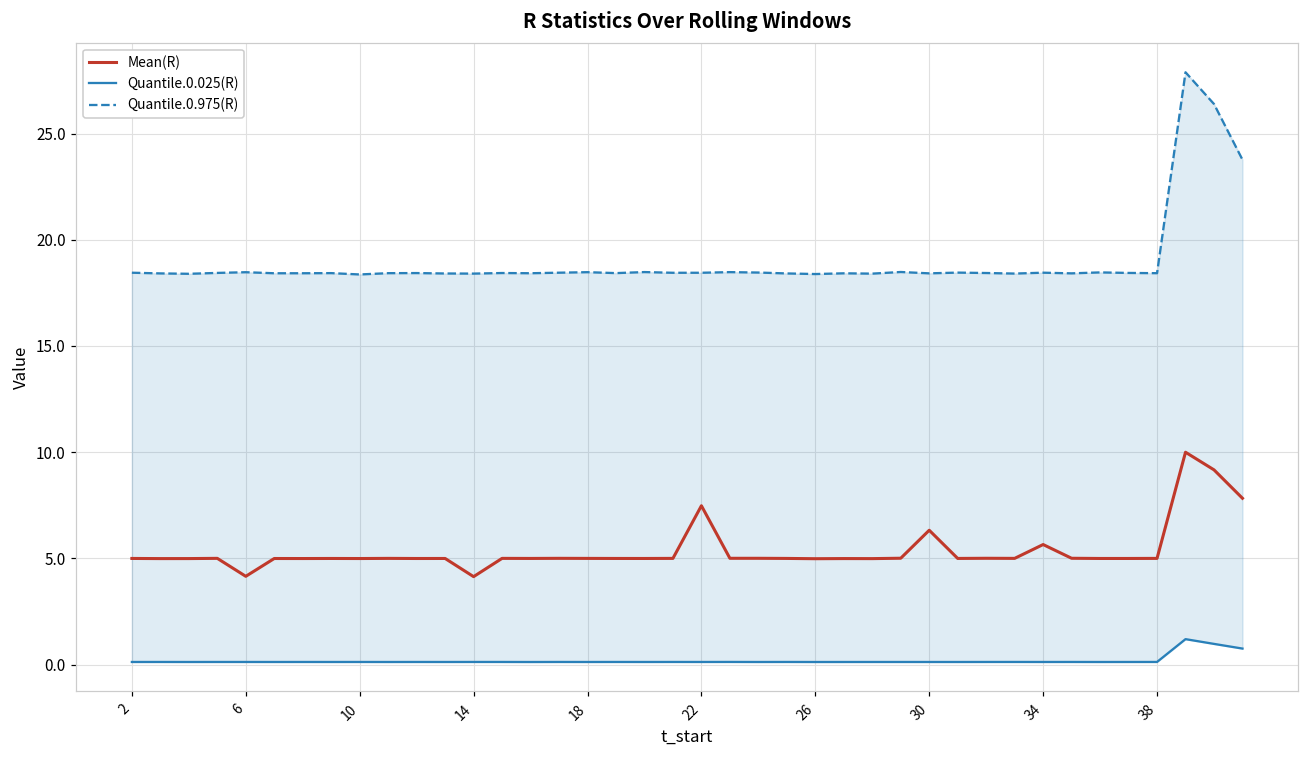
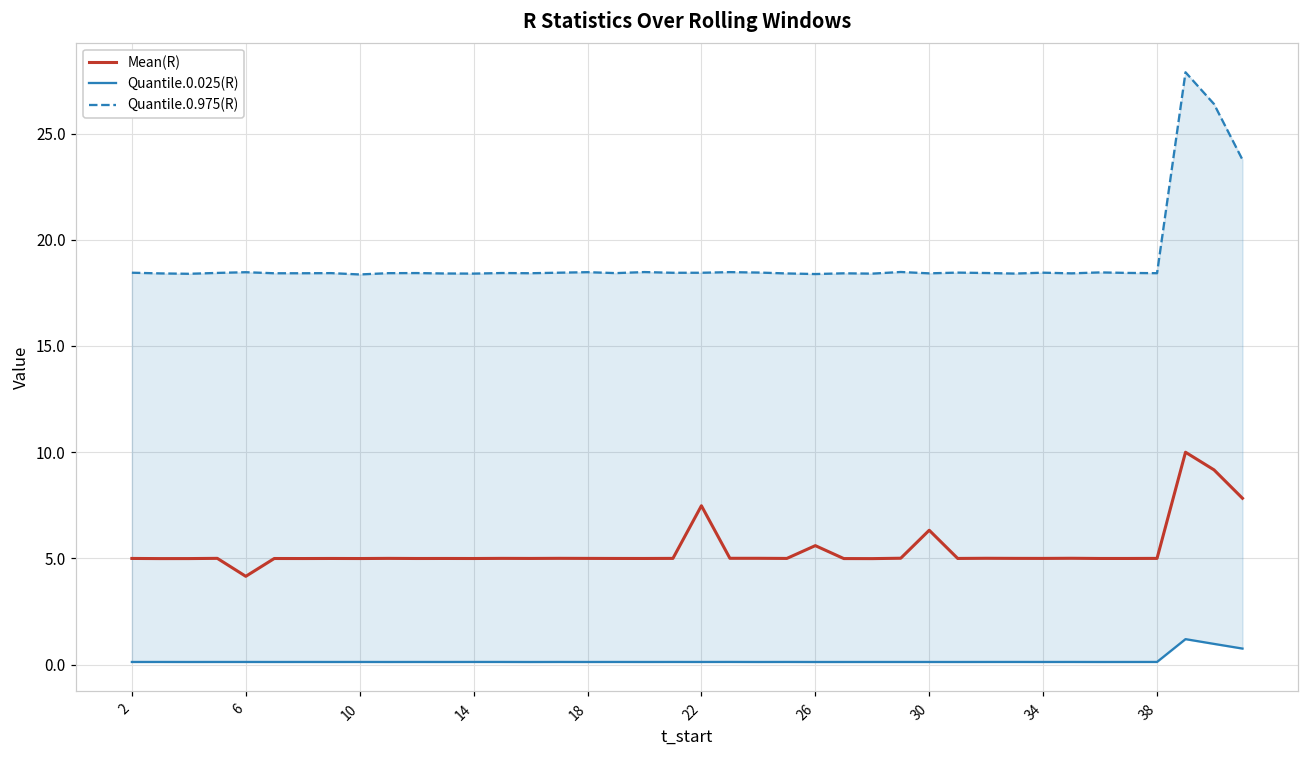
Mean(R), 14: 4.1 -> 5.0
Mean(R), 26: 5.0 -> 5.6
Mean(R), 34: 5.7 -> 5.0
